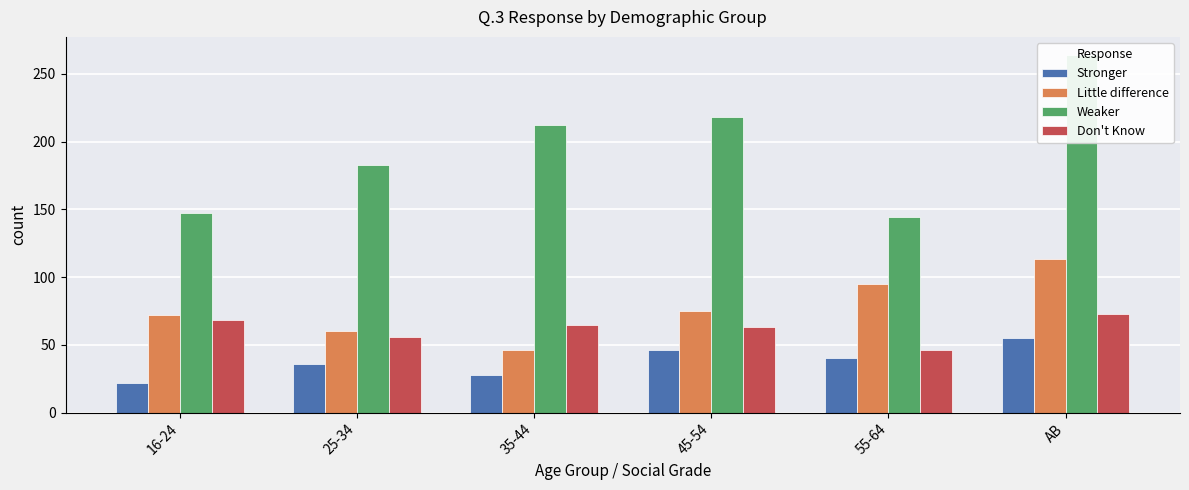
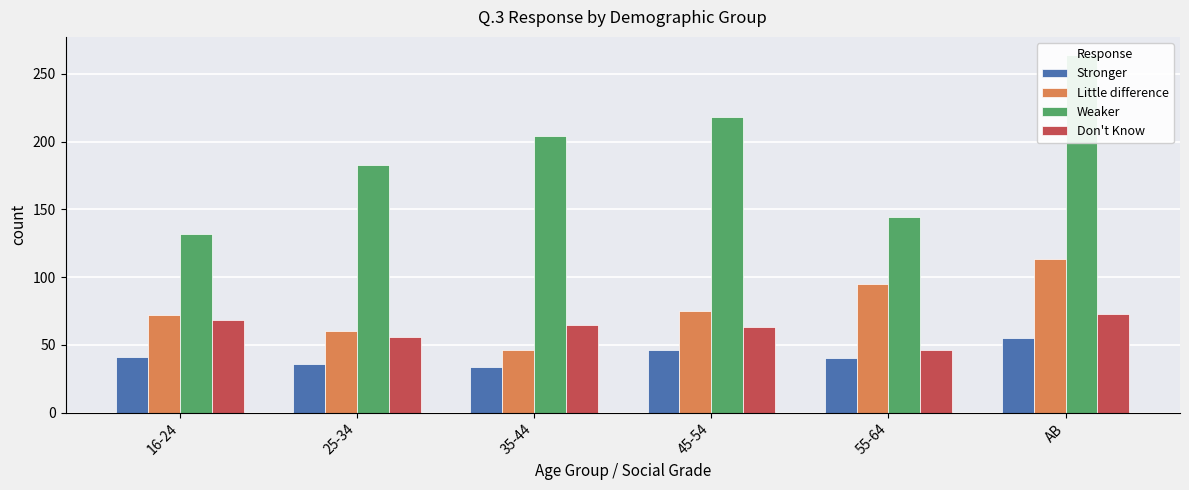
Stronger, 16-24: 22 -> 41
Weaker, 16-24: 147 -> 132
Stronger, 35-44: 28 -> 34
Weaker, 35-44: 212 -> 204
